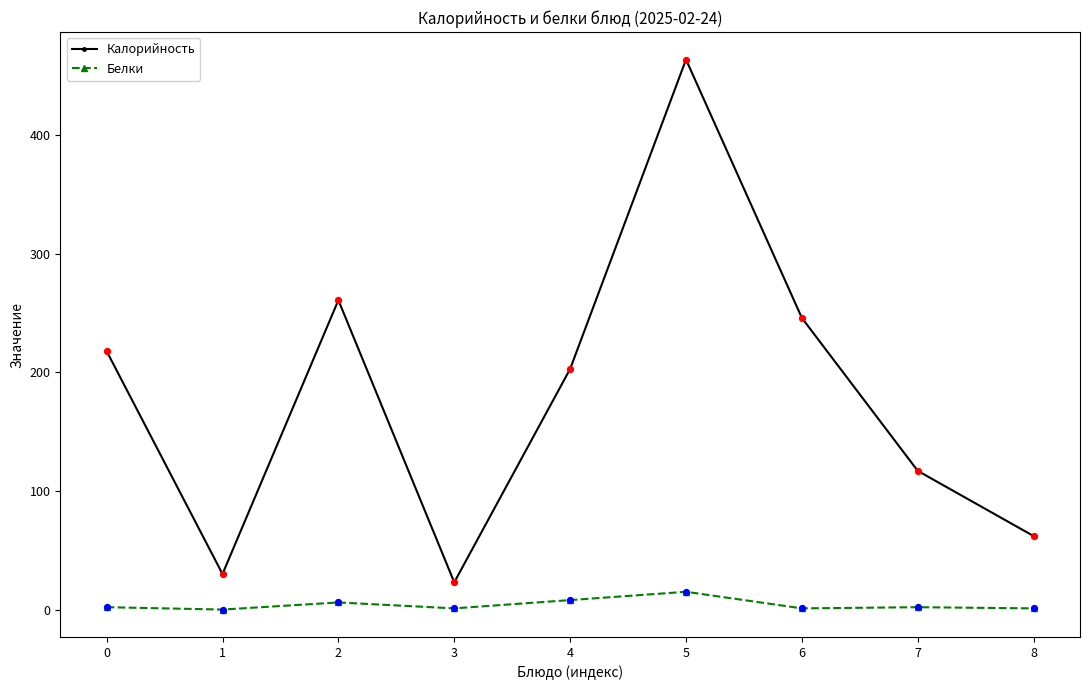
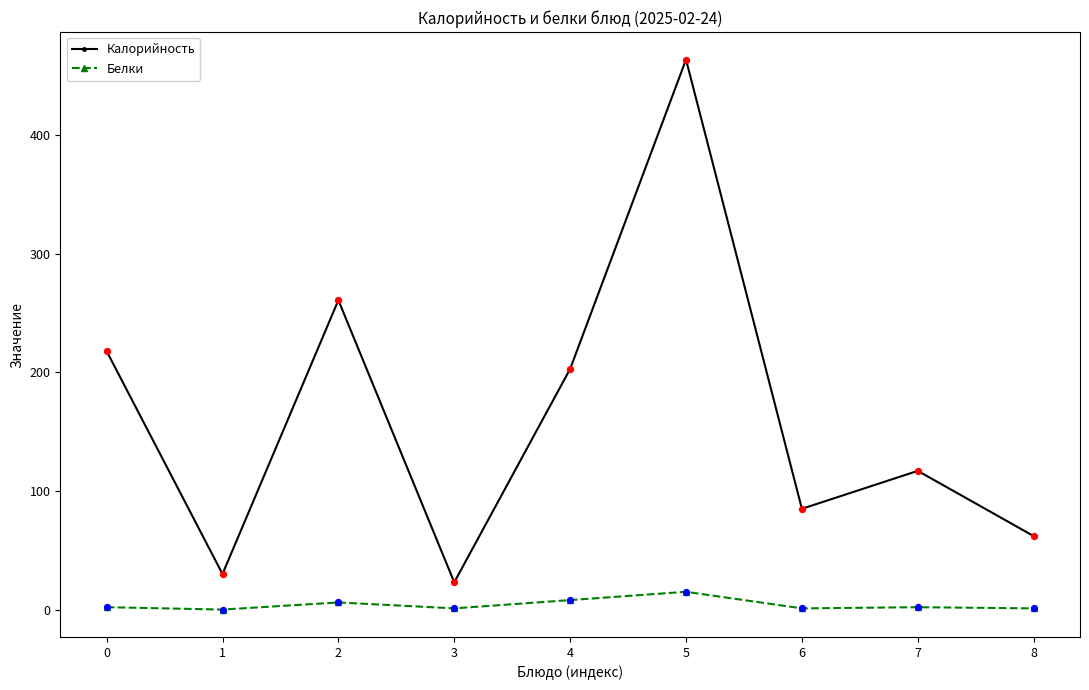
Калорийность, 6: 246 -> 85
